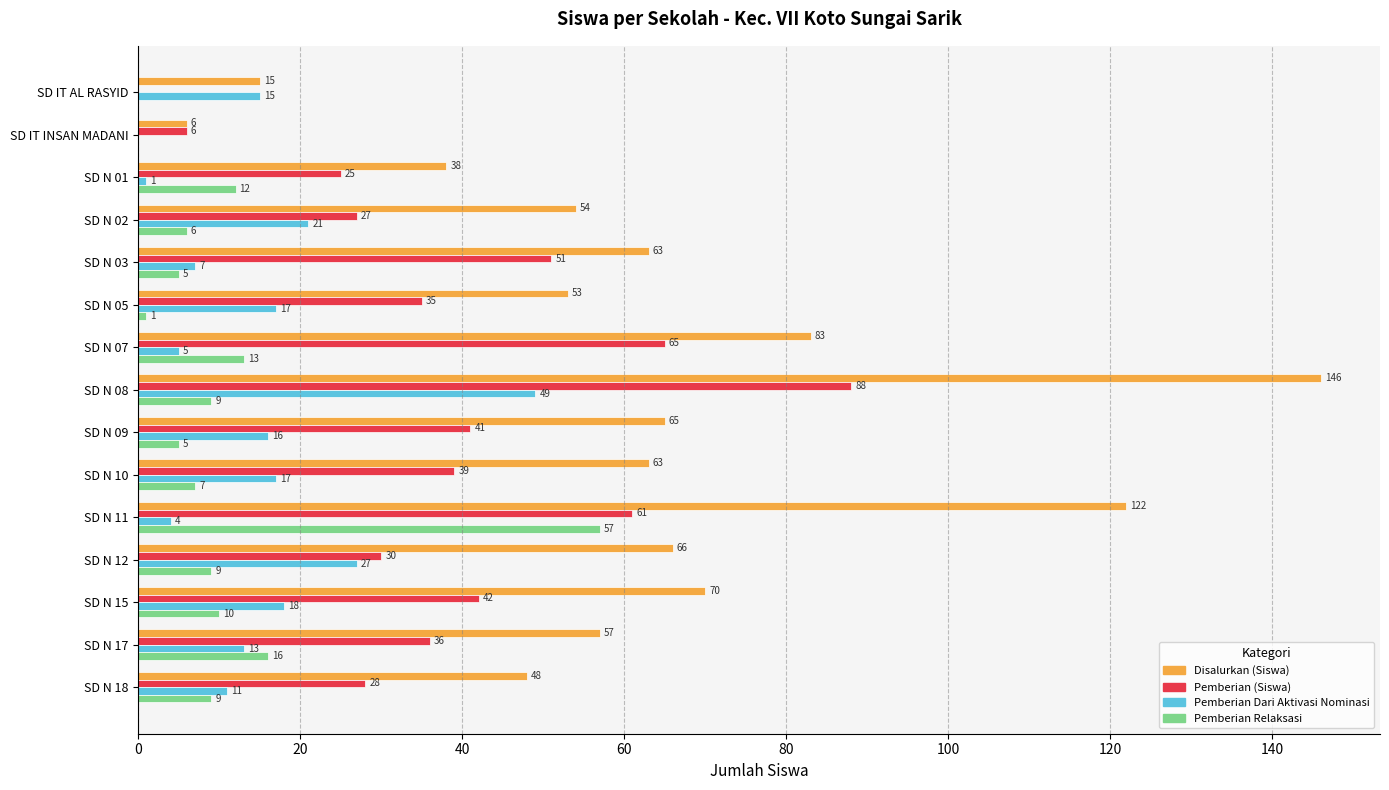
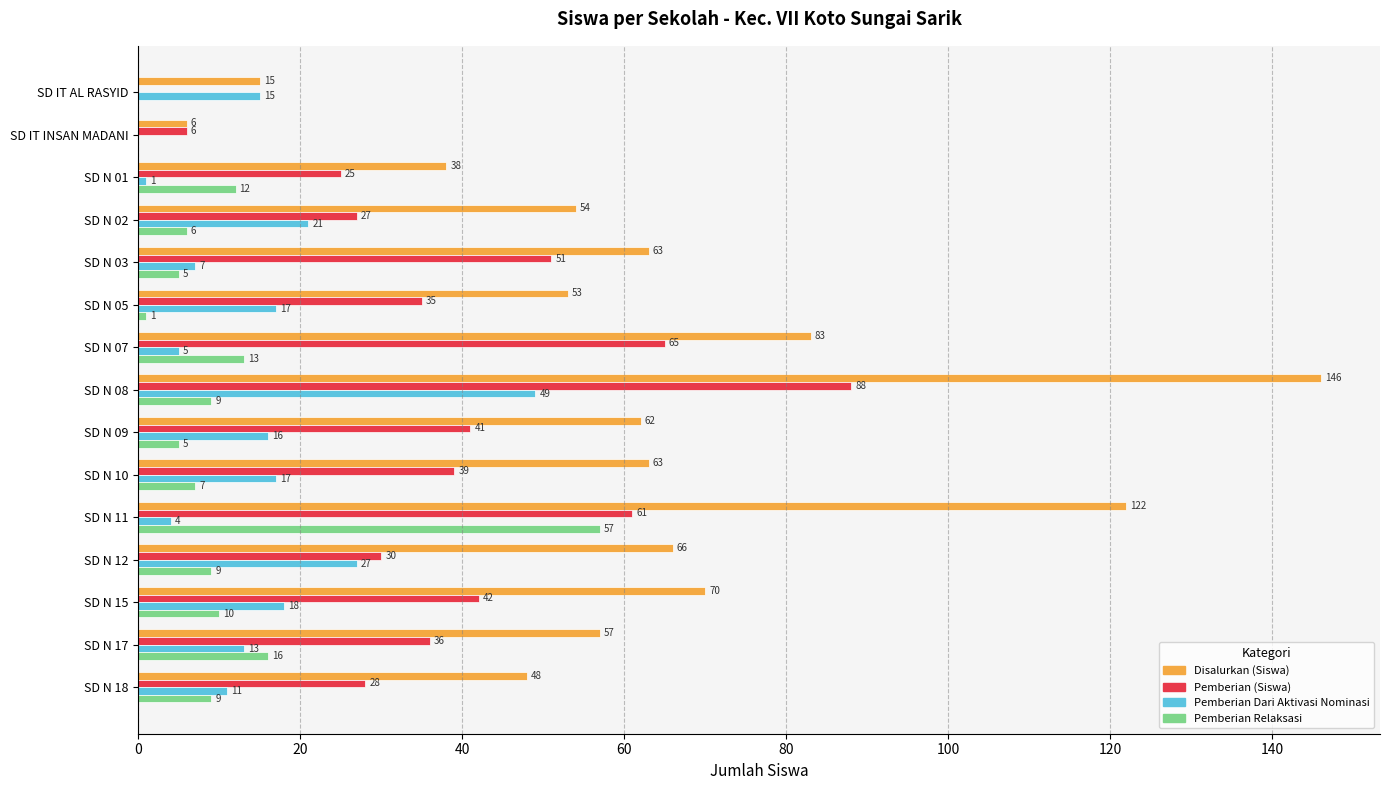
Disalurkan (Siswa), SD N 09: 65 -> 62
